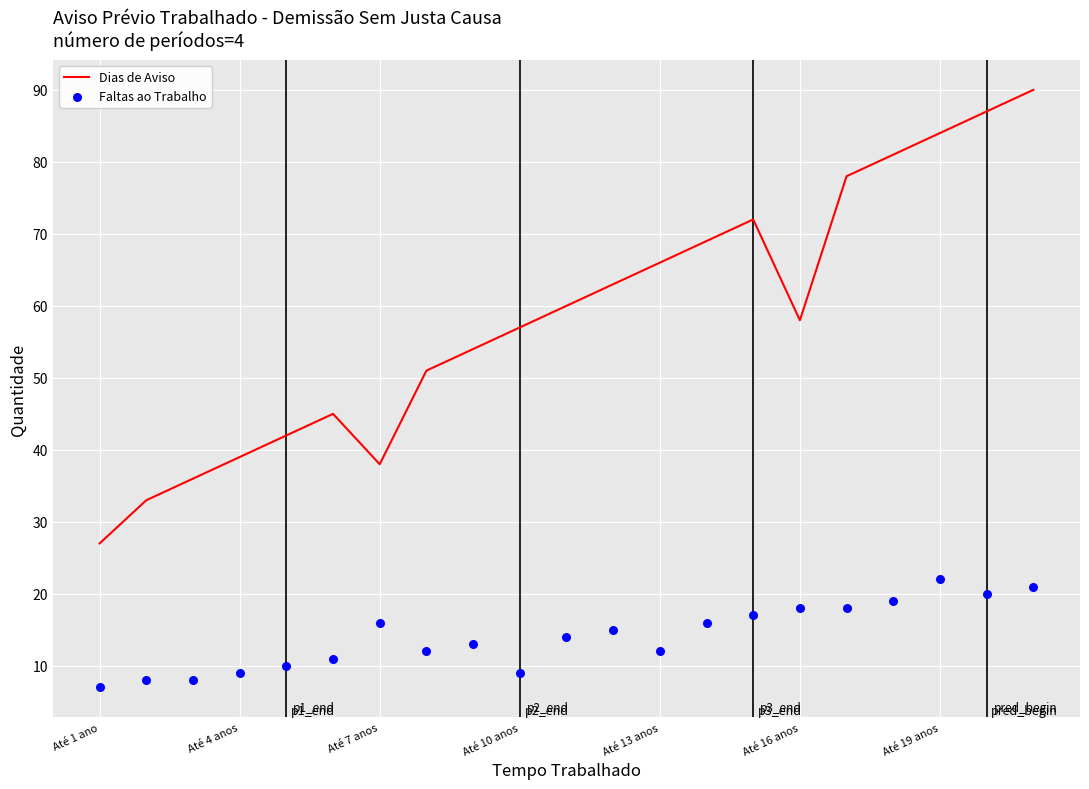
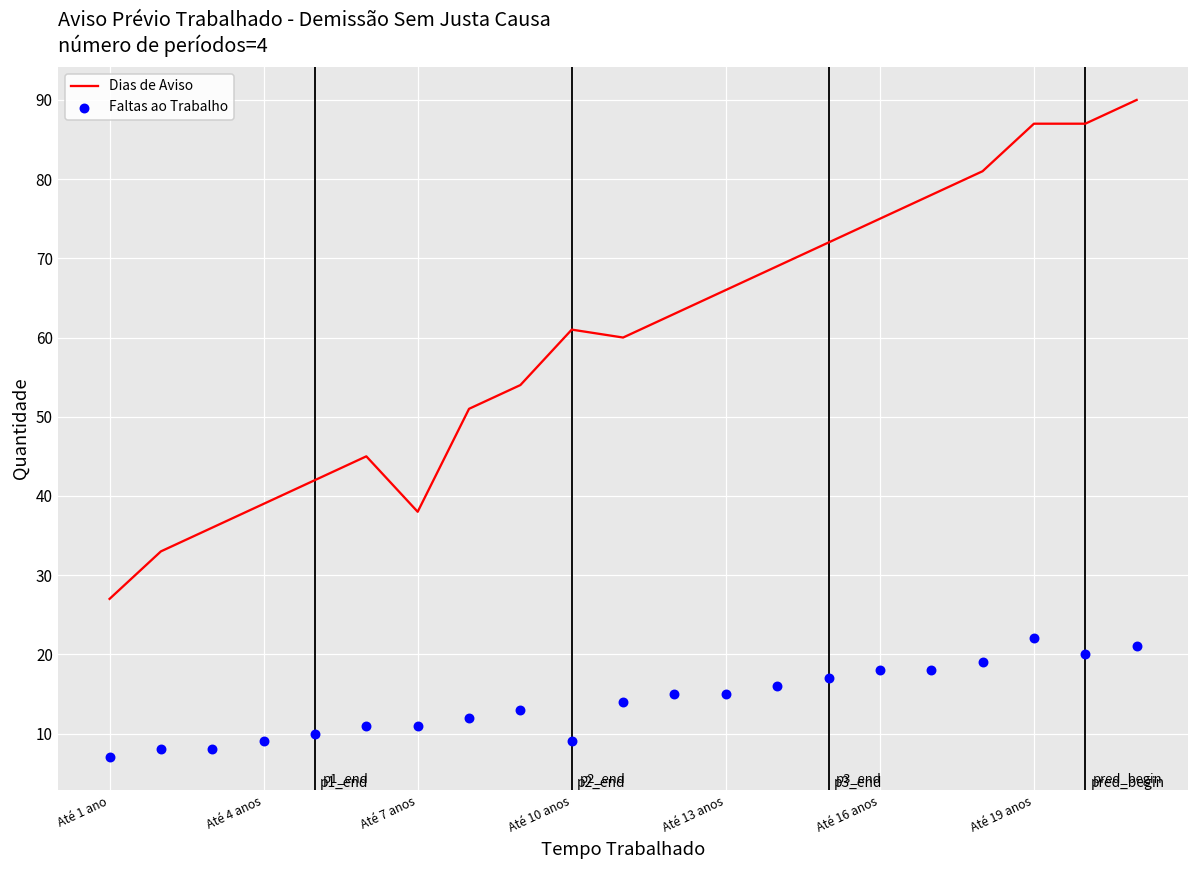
Faltas ao Trabalho, Até 7 anos: 16 -> 11
Dias de Aviso, Até 10 anos: 57 -> 61
Faltas ao Trabalho, Até 13 anos: 12 -> 15
Dias de Aviso, Até 16 anos: 58 -> 75
Dias de Aviso, Até 19 anos: 84 -> 87
